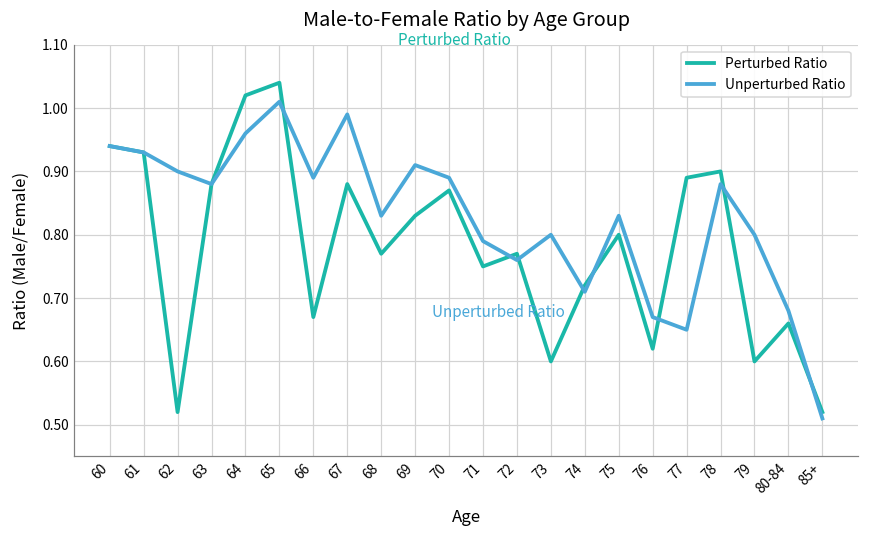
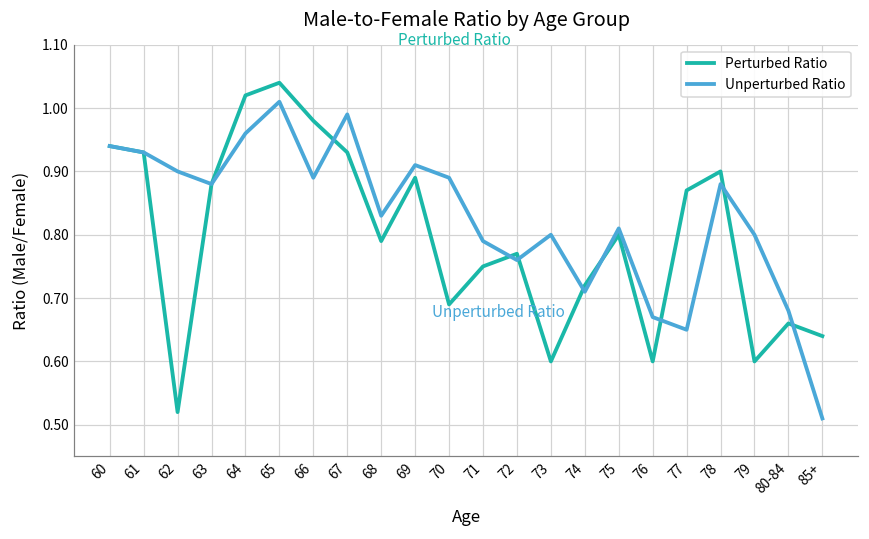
Perturbed Ratio, 66: 0.67 -> 0.98
Perturbed Ratio, 67: 0.88 -> 0.93
Perturbed Ratio, 68: 0.77 -> 0.79
Perturbed Ratio, 69: 0.83 -> 0.89
Perturbed Ratio, 70: 0.87 -> 0.69
Unperturbed Ratio, 75: 0.83 -> 0.81
Perturbed Ratio, 76: 0.62 -> 0.60
Perturbed Ratio, 77: 0.89 -> 0.87
Perturbed Ratio, 85+: 0.52 -> 0.64
